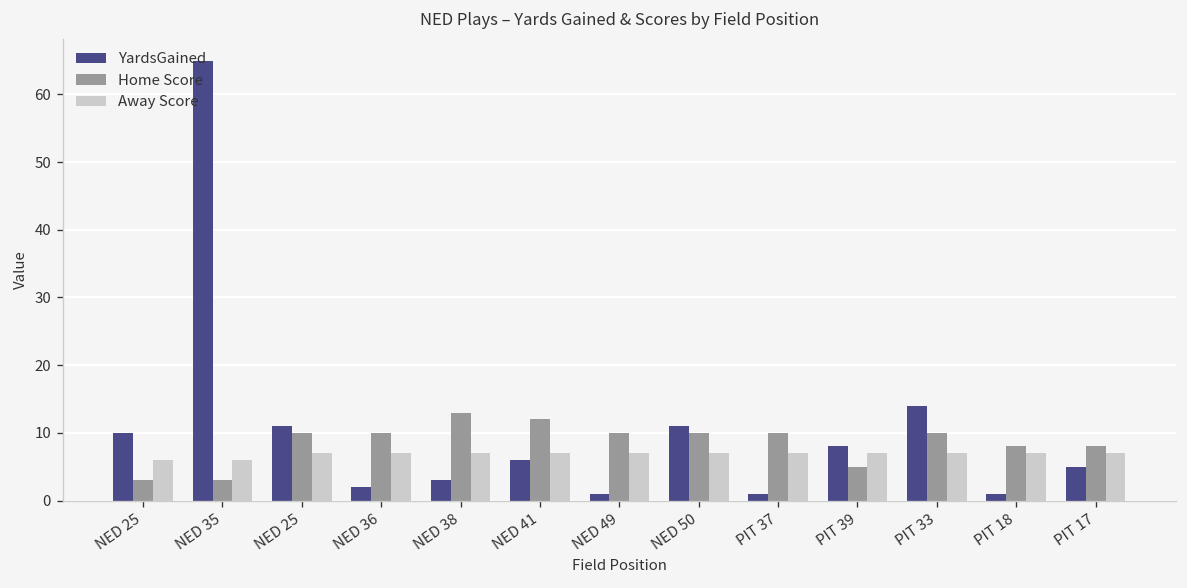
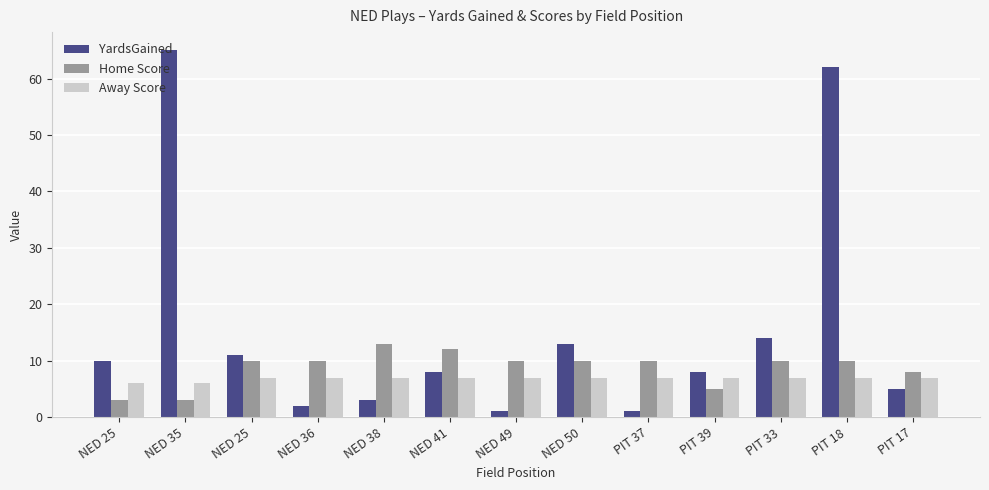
YardsGained, NED 41: 6 -> 8
YardsGained, NED 50: 11 -> 13
YardsGained, PIT 18: 1 -> 62
Home Score, PIT 18: 8 -> 10
